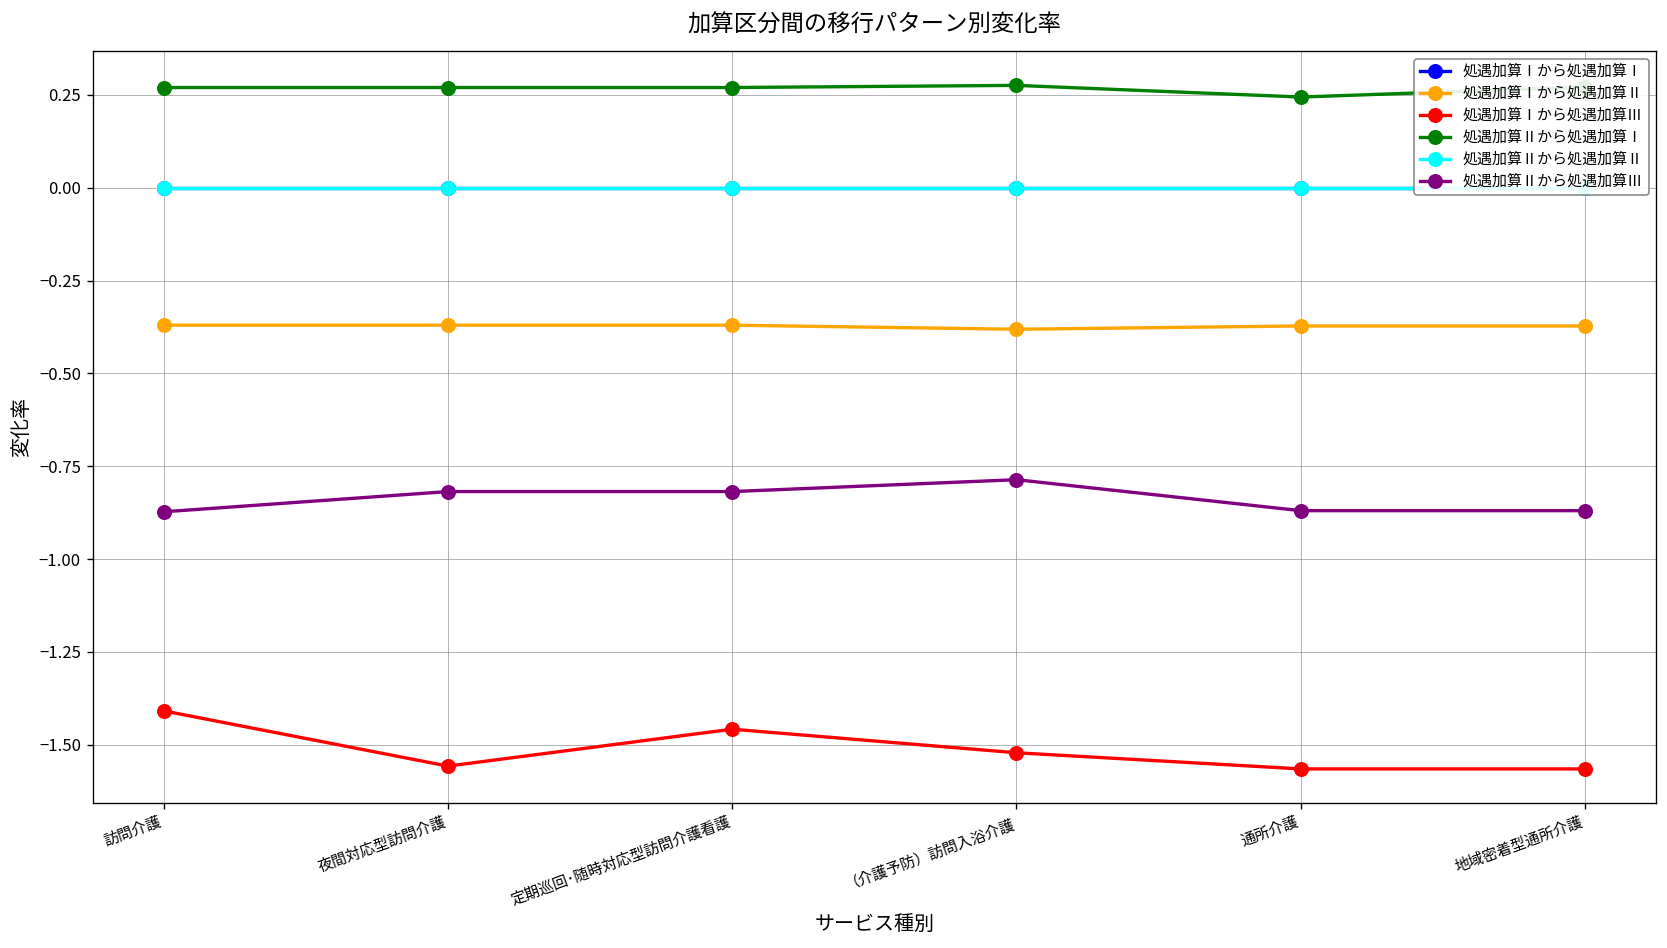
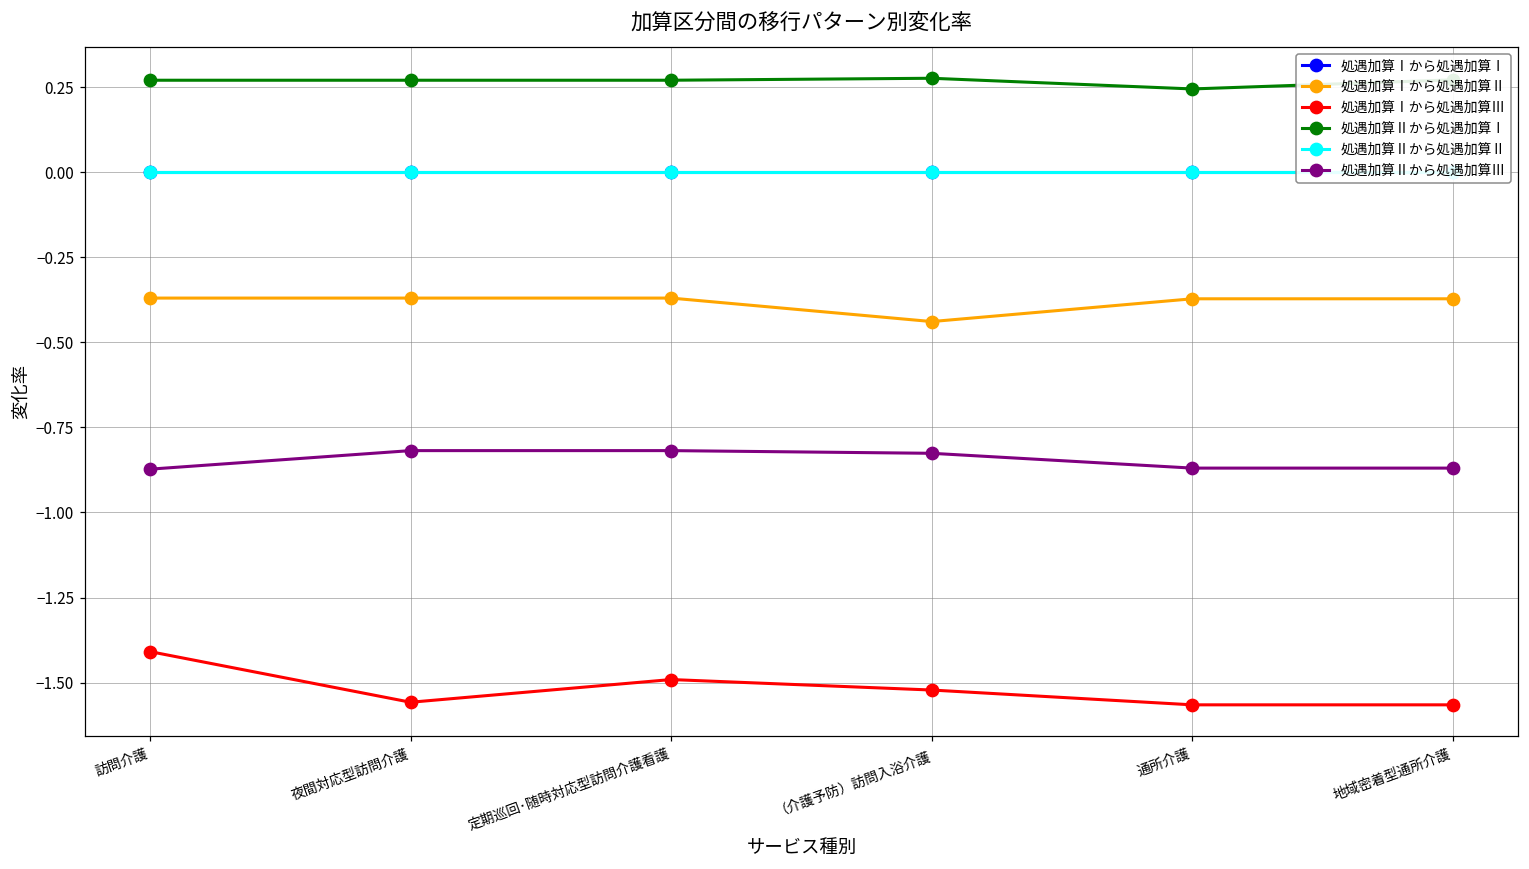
処遇加算Ⅰから処遇加算Ⅲ, 定期巡回･随時対応型訪問介護看護: -1.46 -> -1.49
処遇加算Ⅰから処遇加算Ⅱ, （介護予防）訪問入浴介護: -0.38 -> -0.44
処遇加算Ⅱから処遇加算Ⅲ, （介護予防）訪問入浴介護: -0.79 -> -0.83
